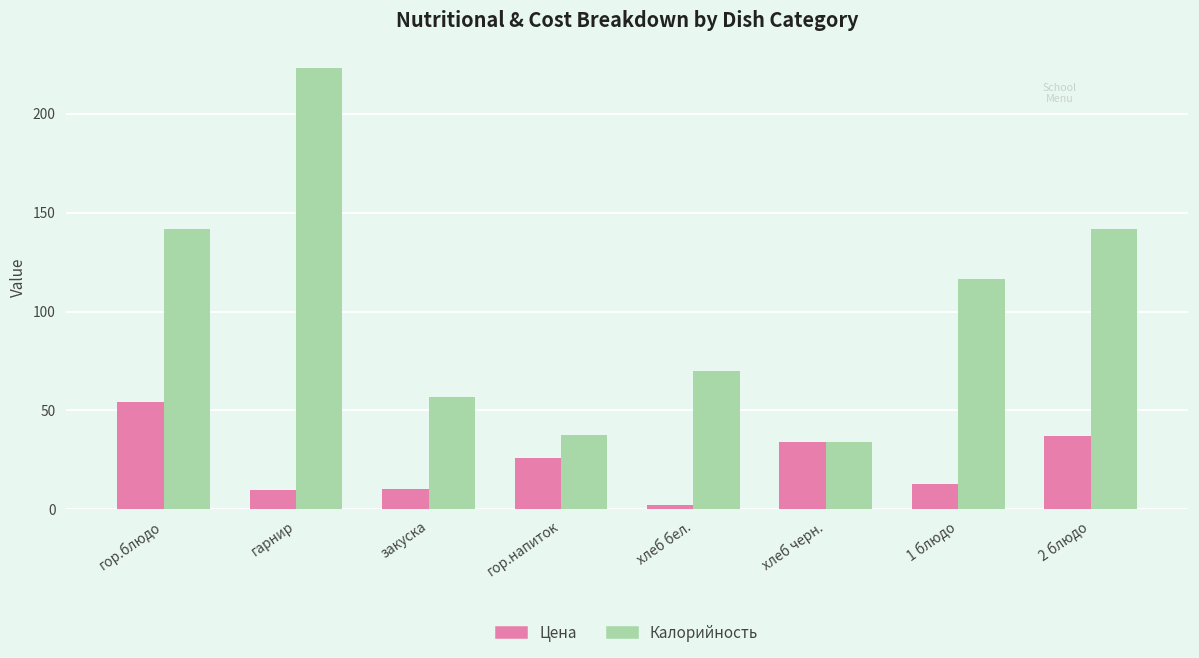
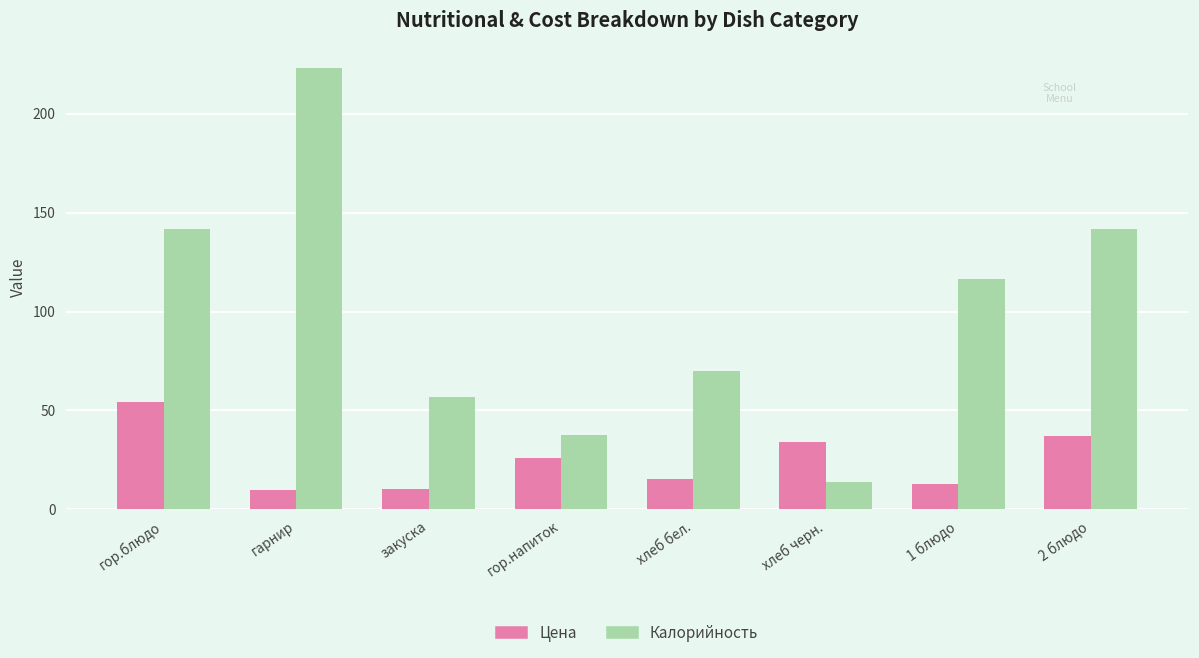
Цена, хлеб бел.: 2 -> 15
Калорийность, хлеб черн.: 34 -> 14
